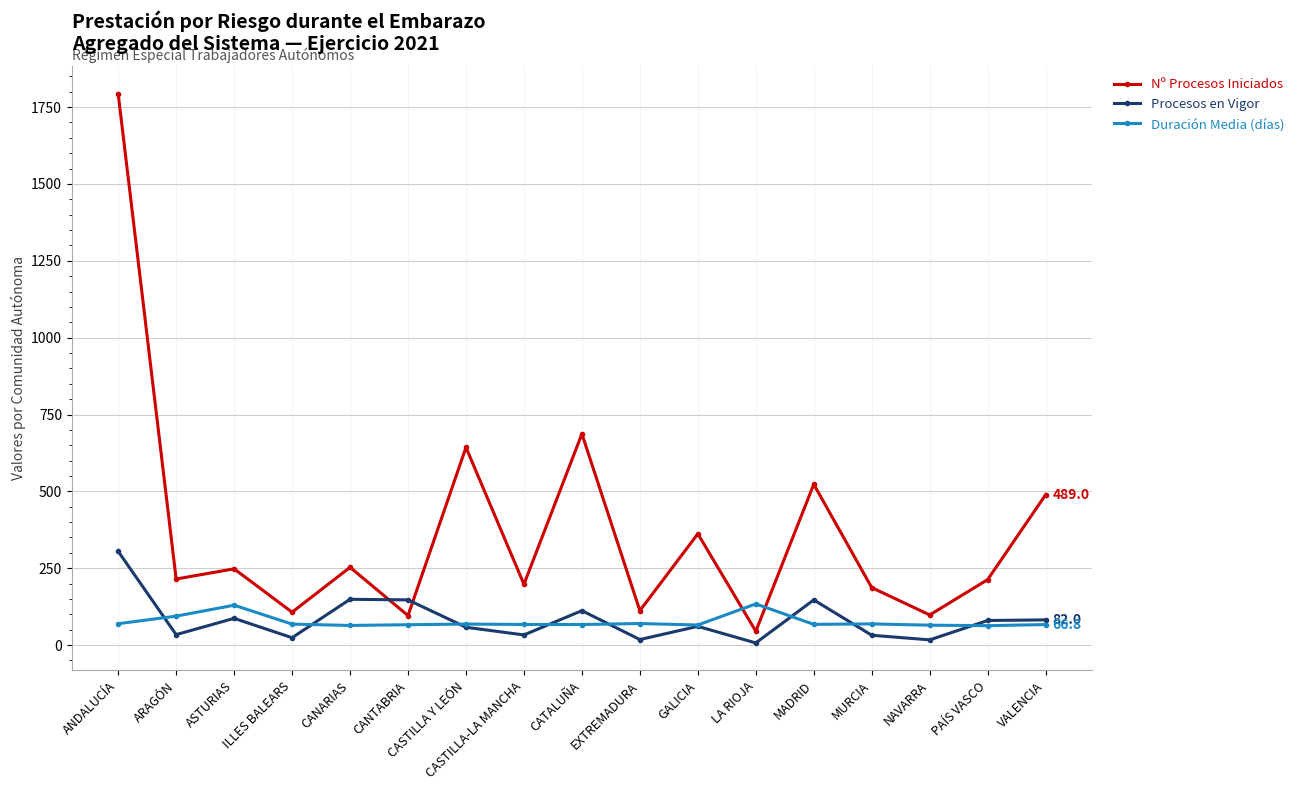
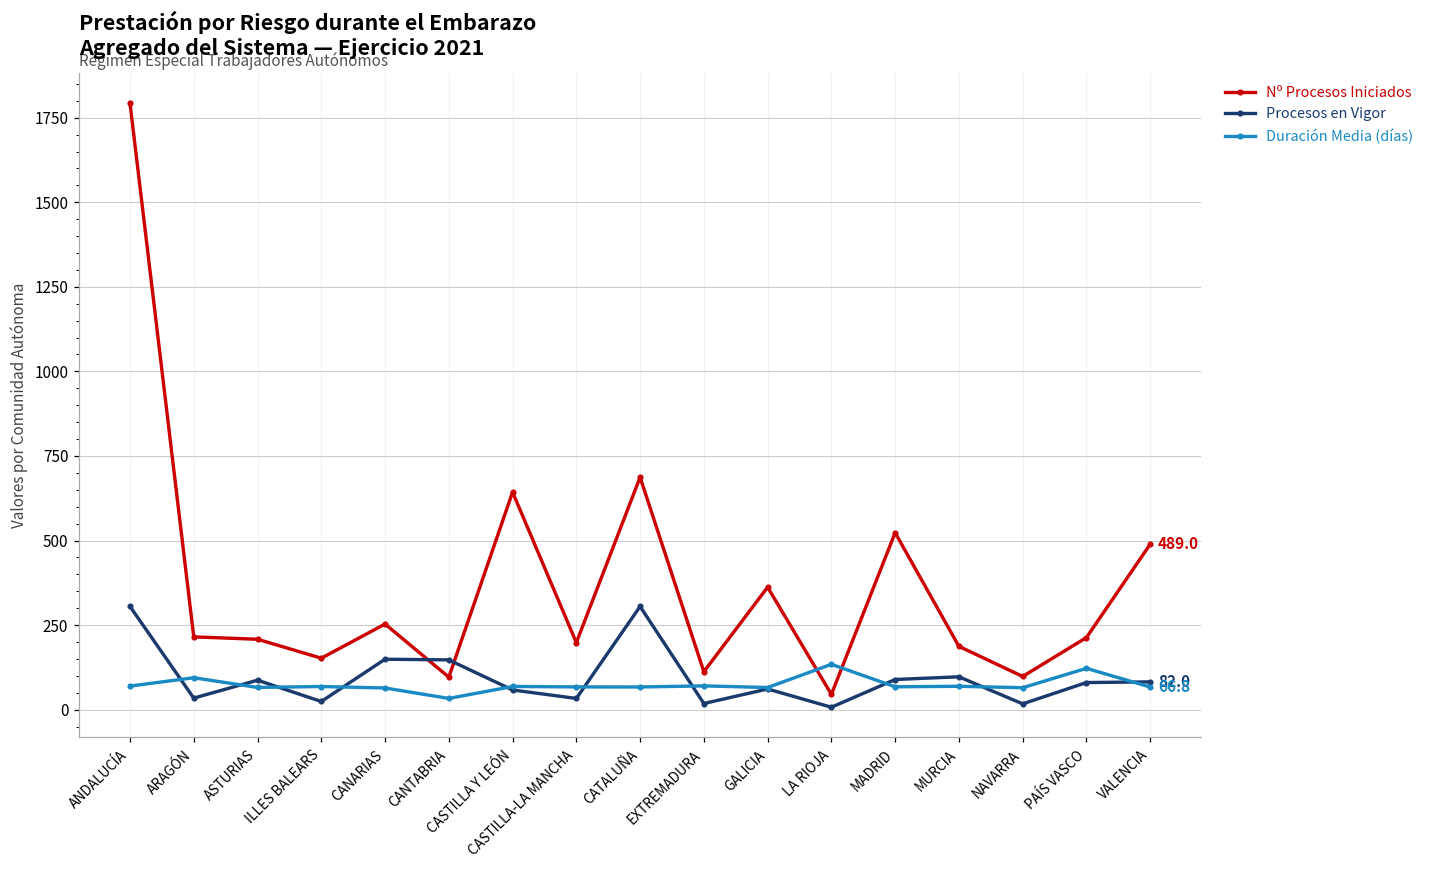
Nº Procesos Iniciados, ASTURIAS: 250 -> 210
Duración Media (días), ASTURIAS: 130 -> 70
Nº Procesos Iniciados, ILLES BALEARS: 110 -> 150
Duración Media (días), CANTABRIA: 70 -> 30
Procesos en Vigor, CATALUÑA: 110 -> 310
Procesos en Vigor, MADRID: 150 -> 90
Procesos en Vigor, MURCIA: 30 -> 100
Duración Media (días), PAÍS VASCO: 60 -> 120
